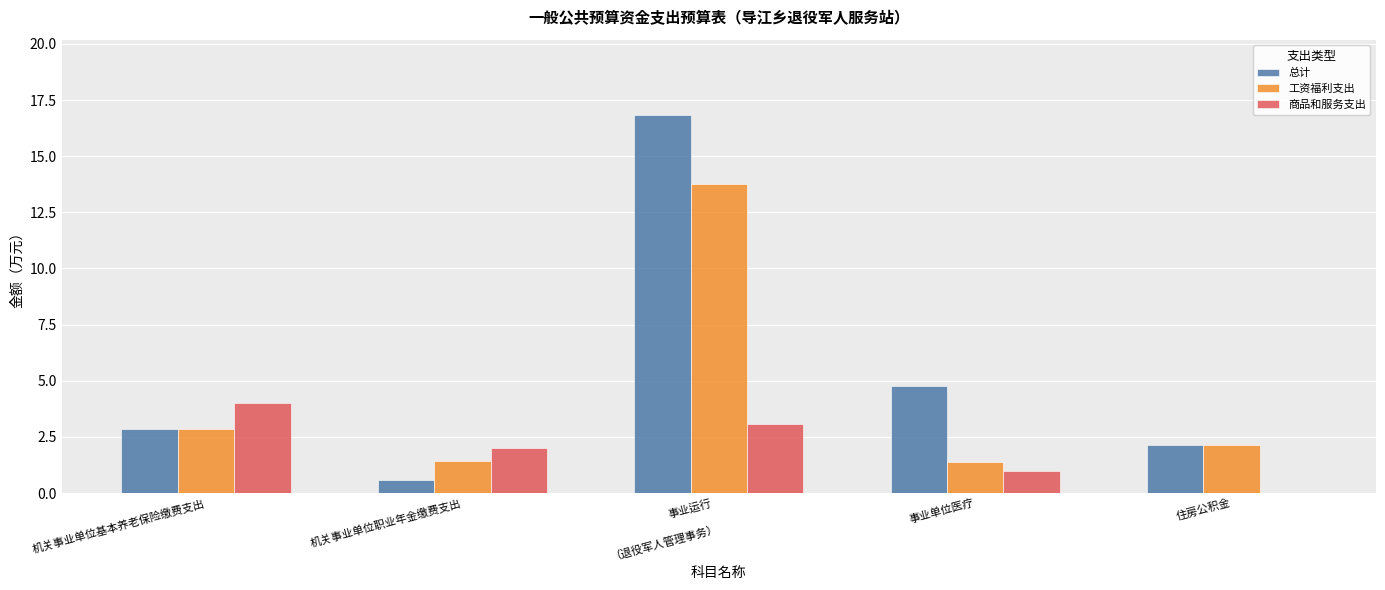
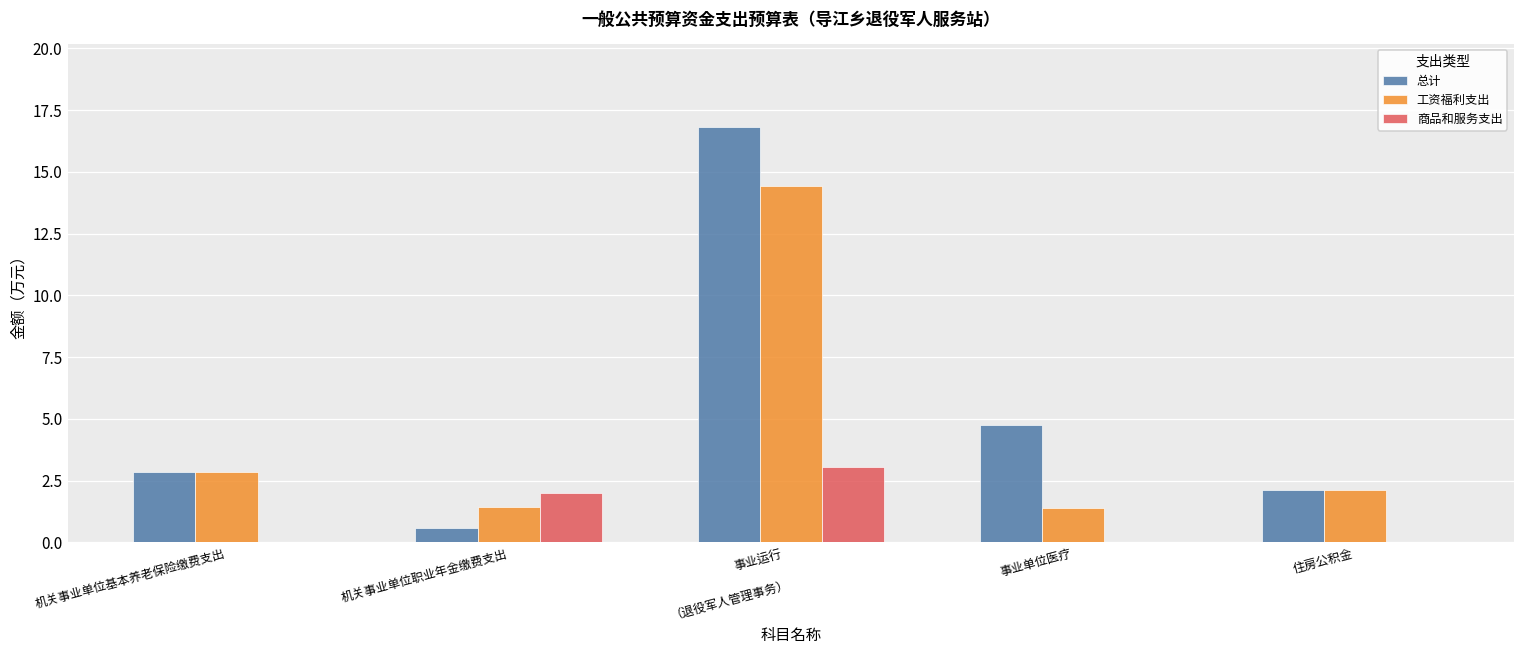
商品和服务支出, 机关事业单位基本养老保险缴费支出: 4 -> 0
工资福利支出, 事业运行 （退役军人管理事务）: 13.8 -> 14.4
商品和服务支出, 事业单位医疗: 1 -> 0
